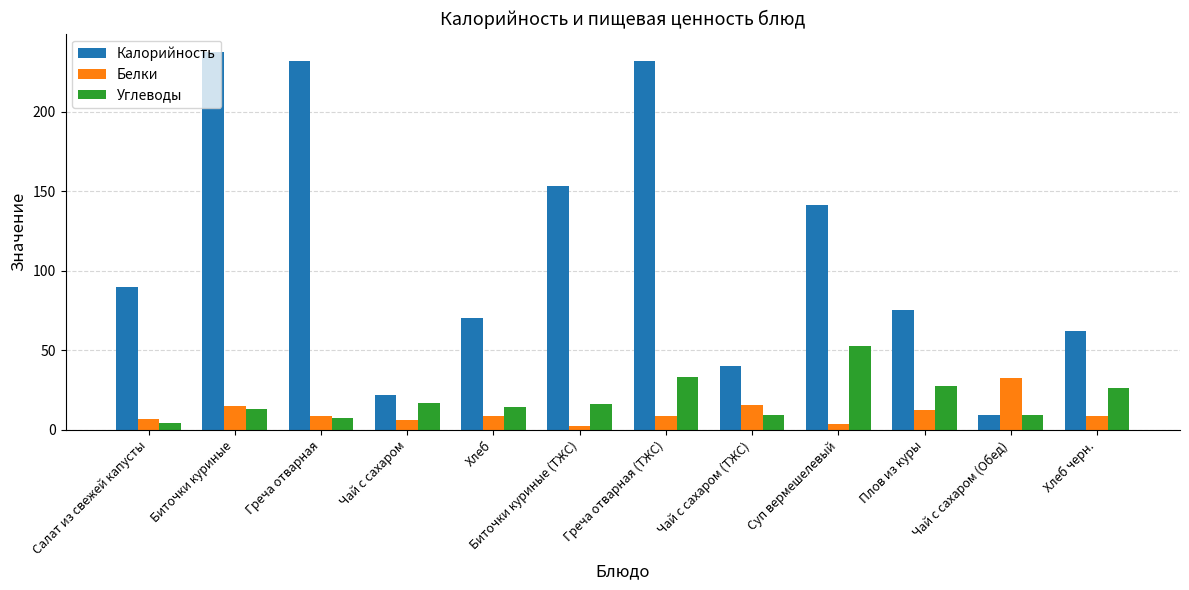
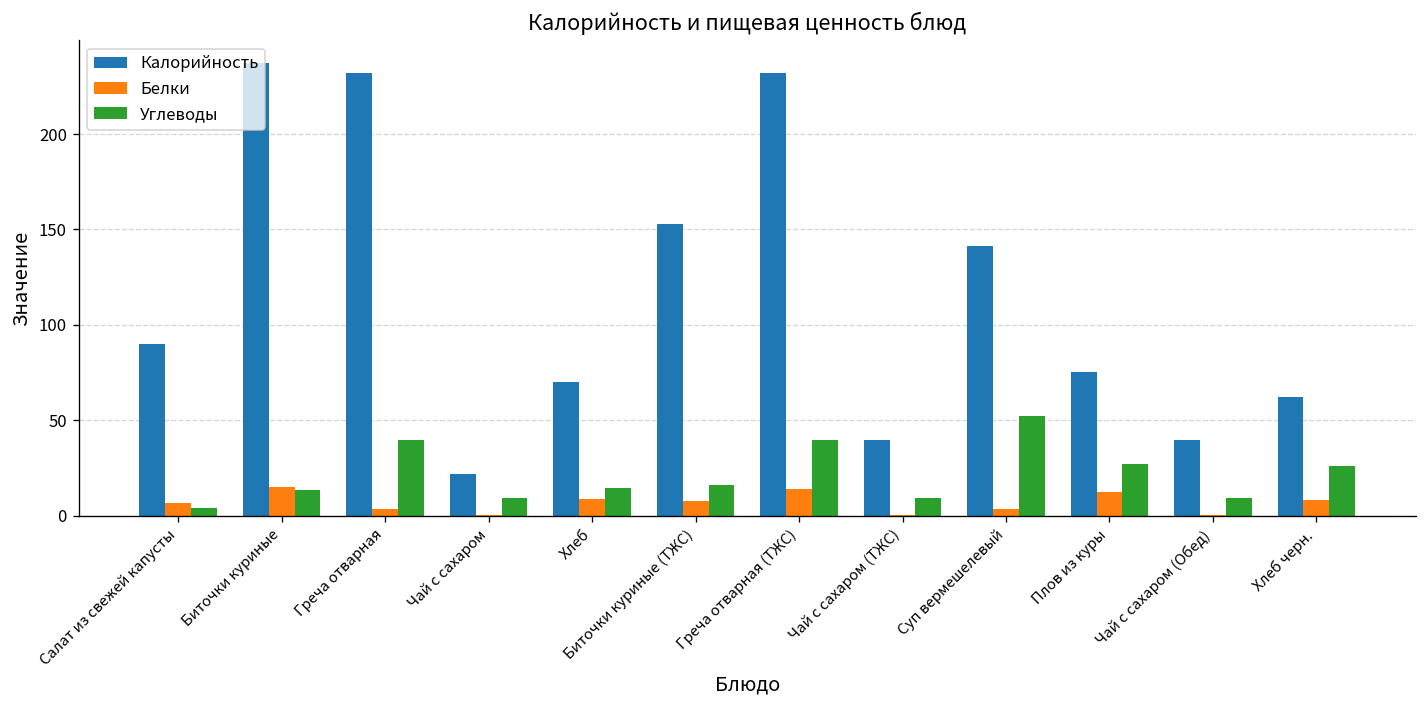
Белки, Греча отварная: 9 -> 4
Углеводы, Греча отварная: 7 -> 40
Белки, Чай с сахаром: 6 -> 1
Углеводы, Чай с сахаром: 17 -> 9
Белки, Биточки куриные (ТЖС): 3 -> 8
Белки, Греча отварная (ТЖС): 9 -> 14
Углеводы, Греча отварная (ТЖС): 34 -> 40
Белки, Чай с сахаром (ТЖС): 16 -> 1
Калорийность, Чай с сахаром (Обед): 10 -> 40
Белки, Чай с сахаром (Обед): 33 -> 1
